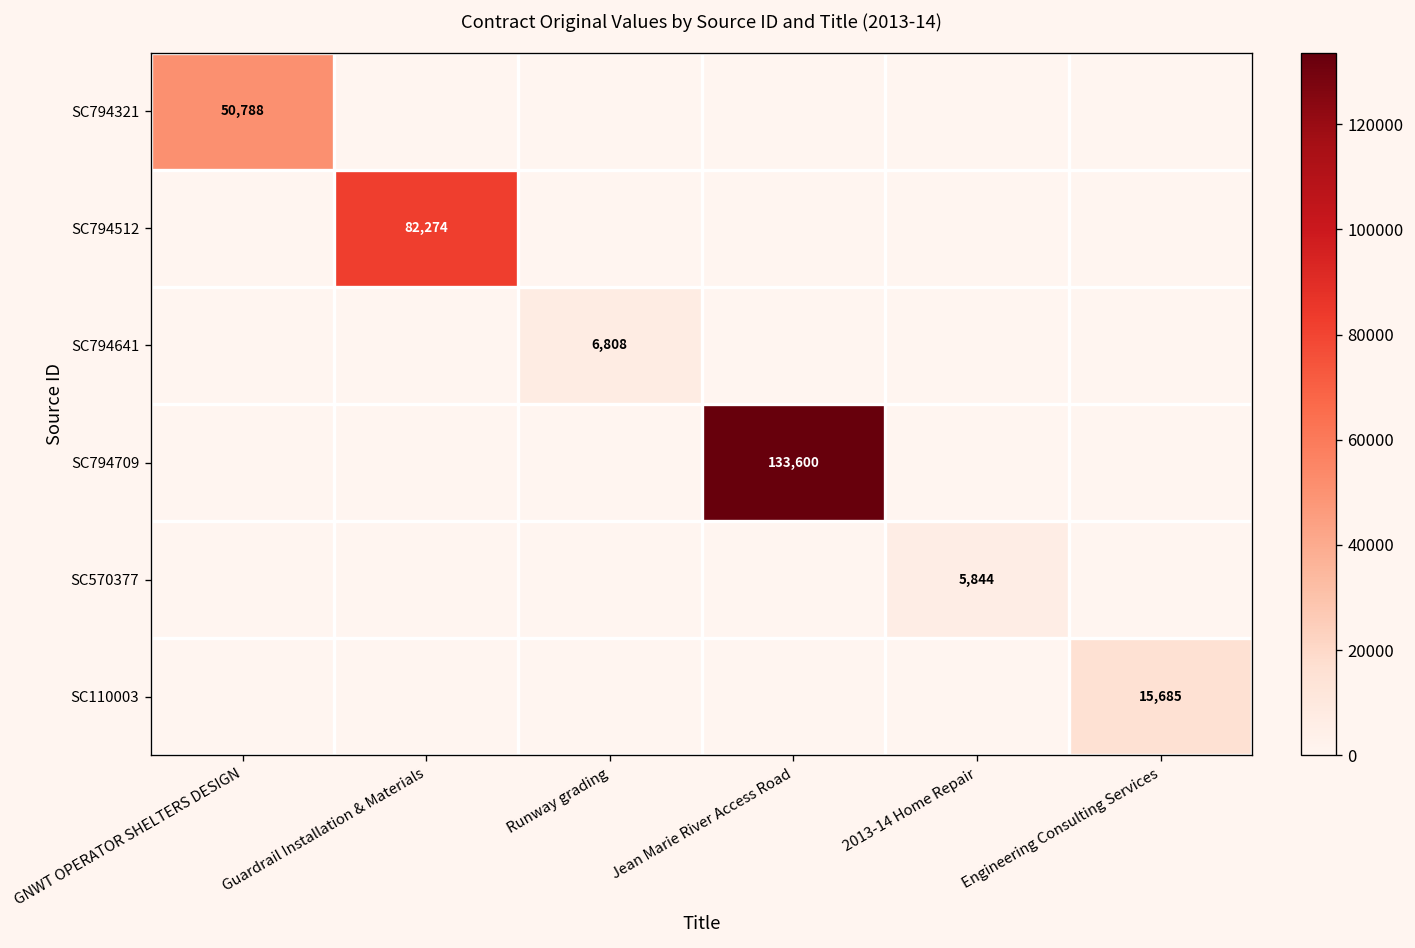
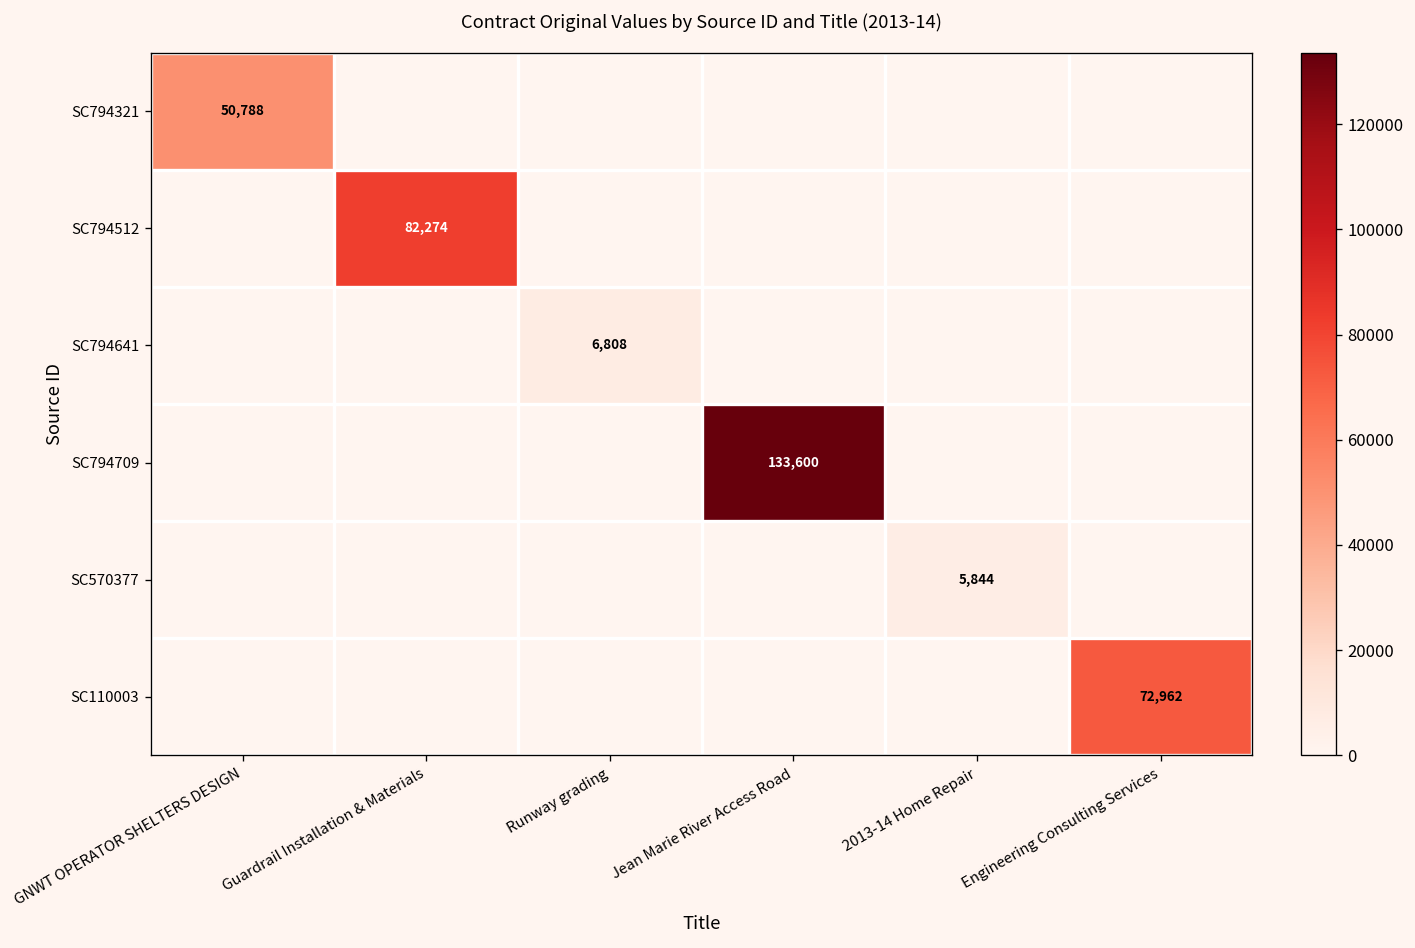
SC110003, Engineering Consulting Services: 15,685 -> 72,962
